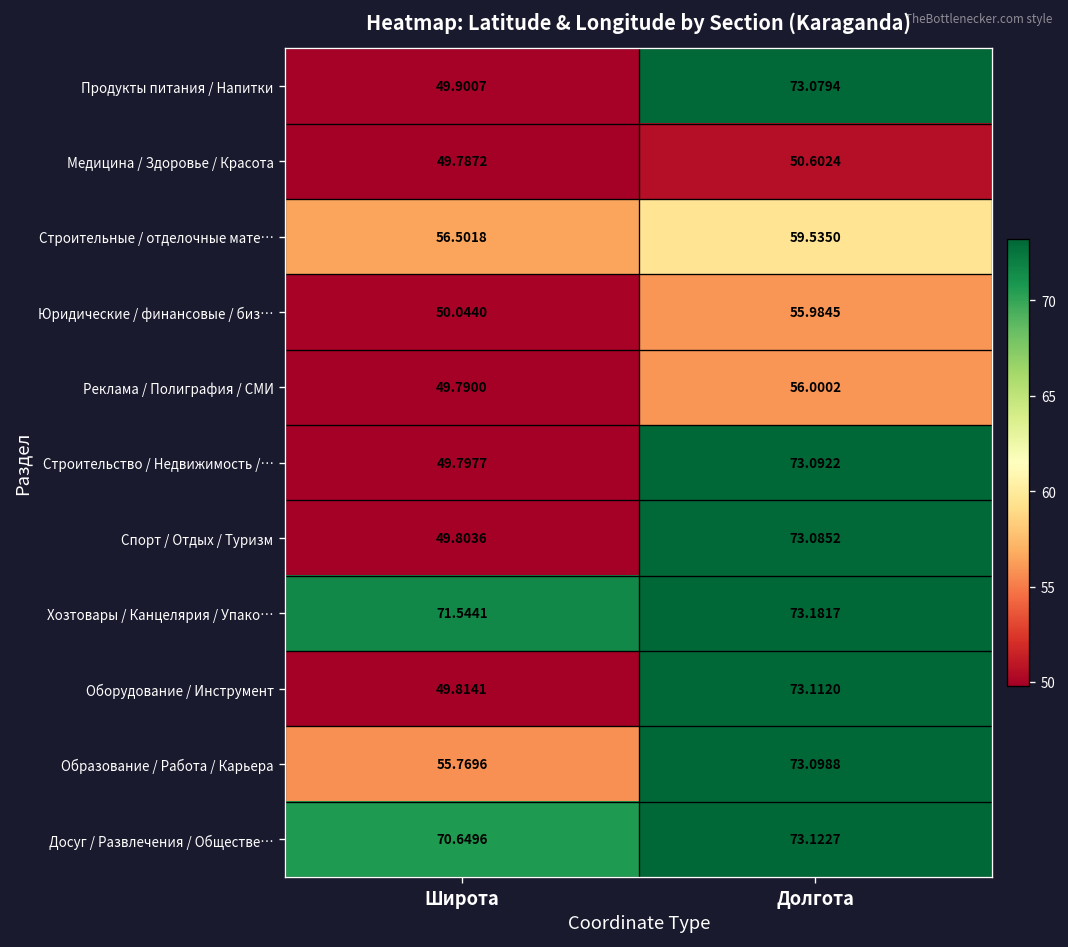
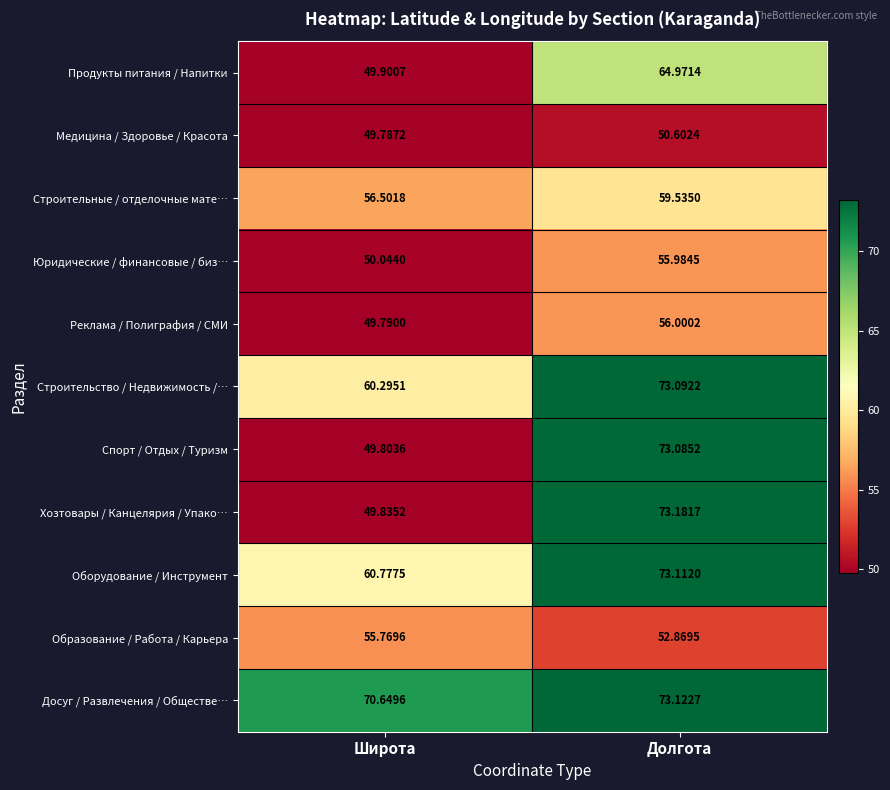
Продукты питания / Напитки, Долгота: 73.0794 -> 64.9714
Строительство / Недвижимость /…, Широта: 49.7977 -> 60.2951
Хозтовары / Канцелярия / Упако…, Широта: 71.5441 -> 49.8352
Оборудование / Инструмент, Широта: 49.8141 -> 60.7775
Образование / Работа / Карьера, Долгота: 73.0988 -> 52.8695
